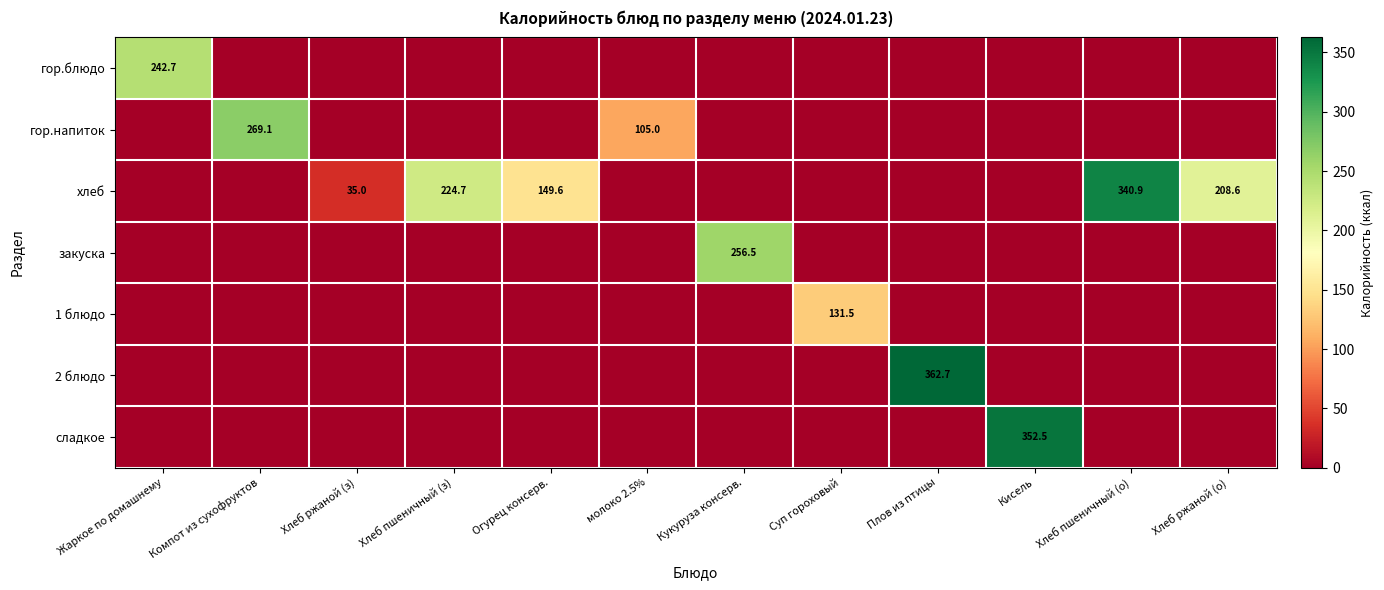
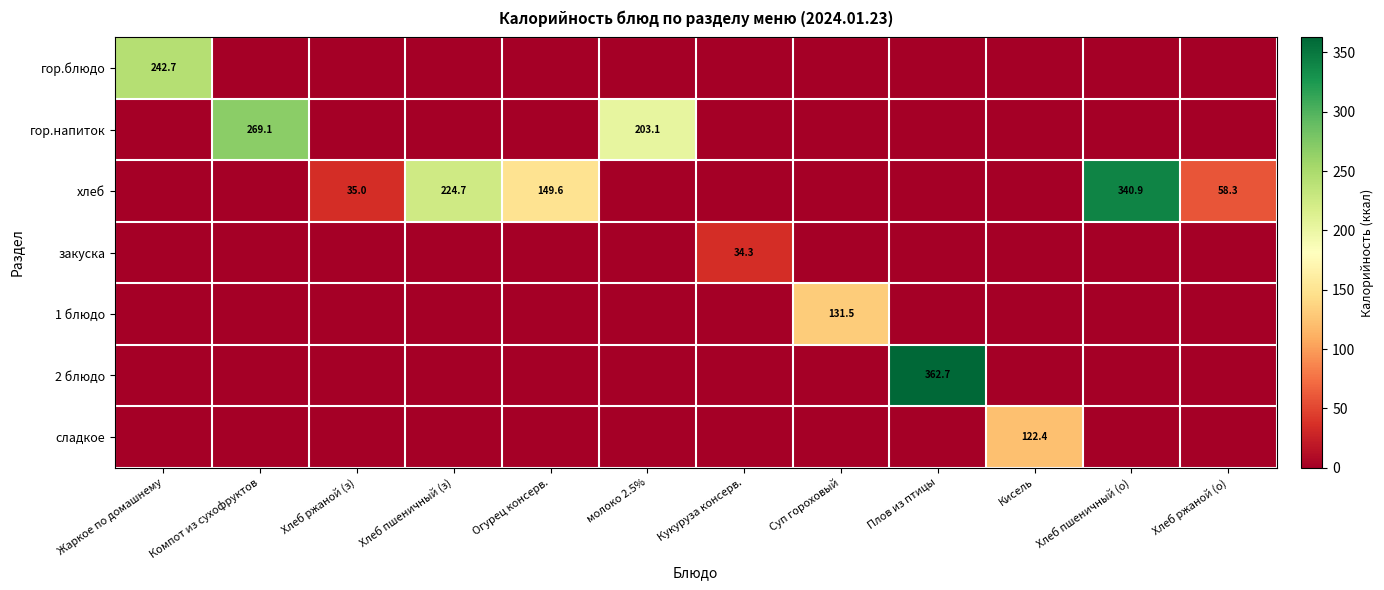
гор.напиток, молоко 2.5%: 105.0 -> 203.1
хлеб, Хлеб ржаной (о): 208.6 -> 58.3
закуска, Кукуруза консерв.: 256.5 -> 34.3
сладкое, Кисель: 352.5 -> 122.4
